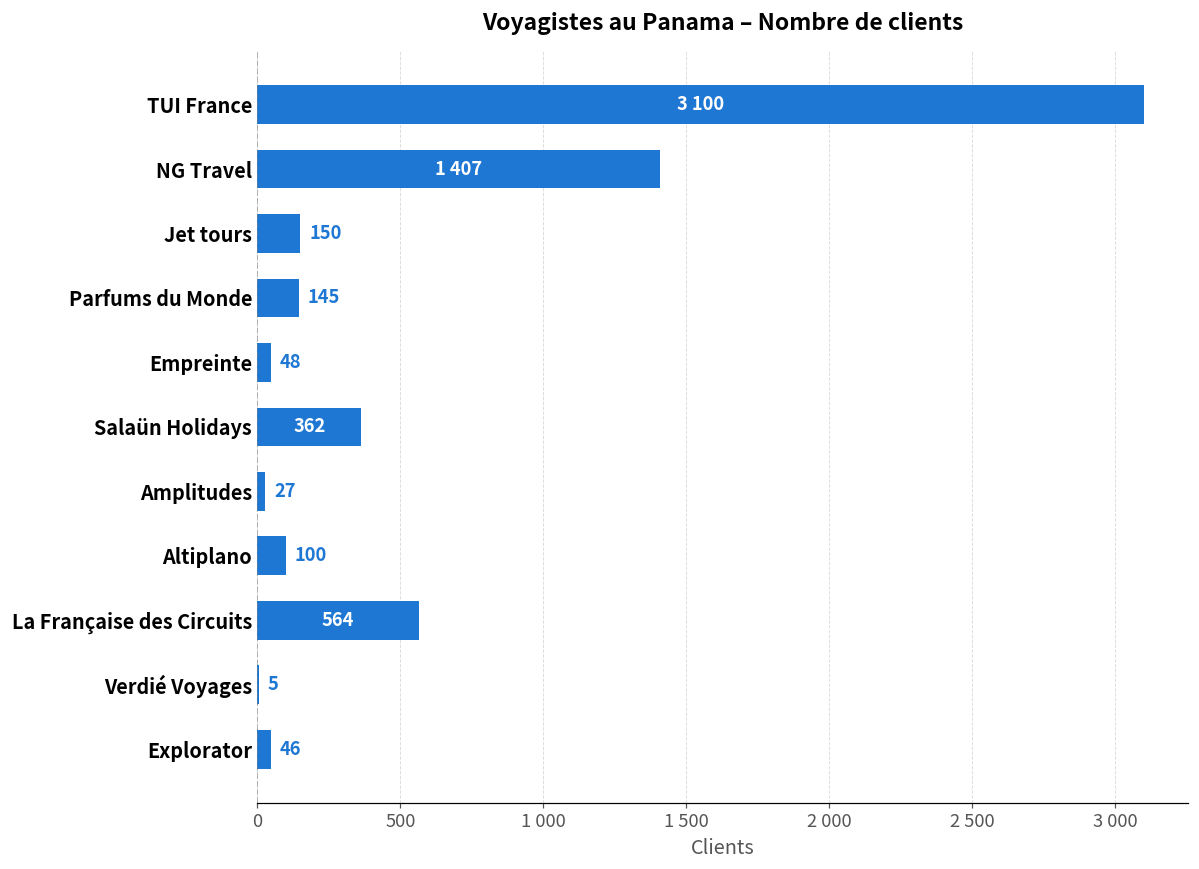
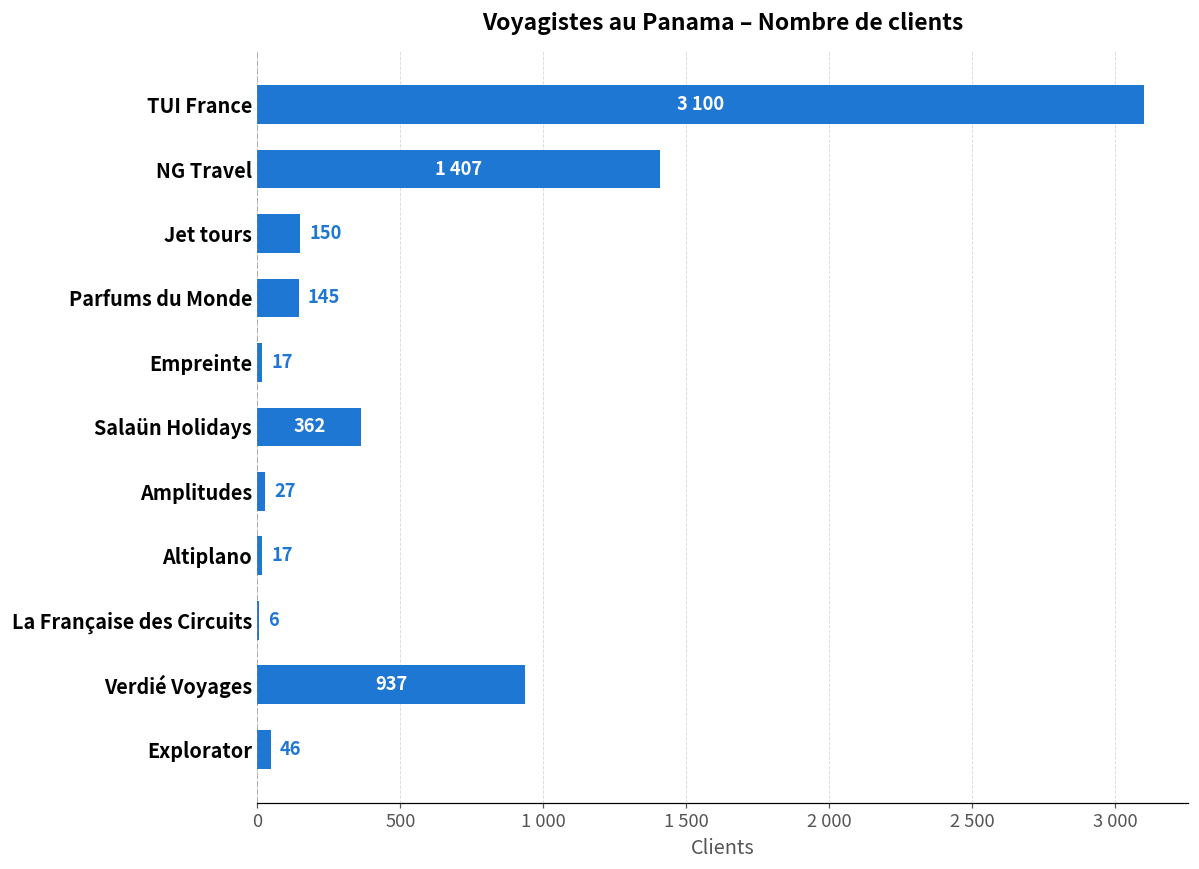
Empreinte: 48 -> 17
Altiplano: 100 -> 17
La Française des Circuits: 564 -> 6
Verdié Voyages: 5 -> 937
